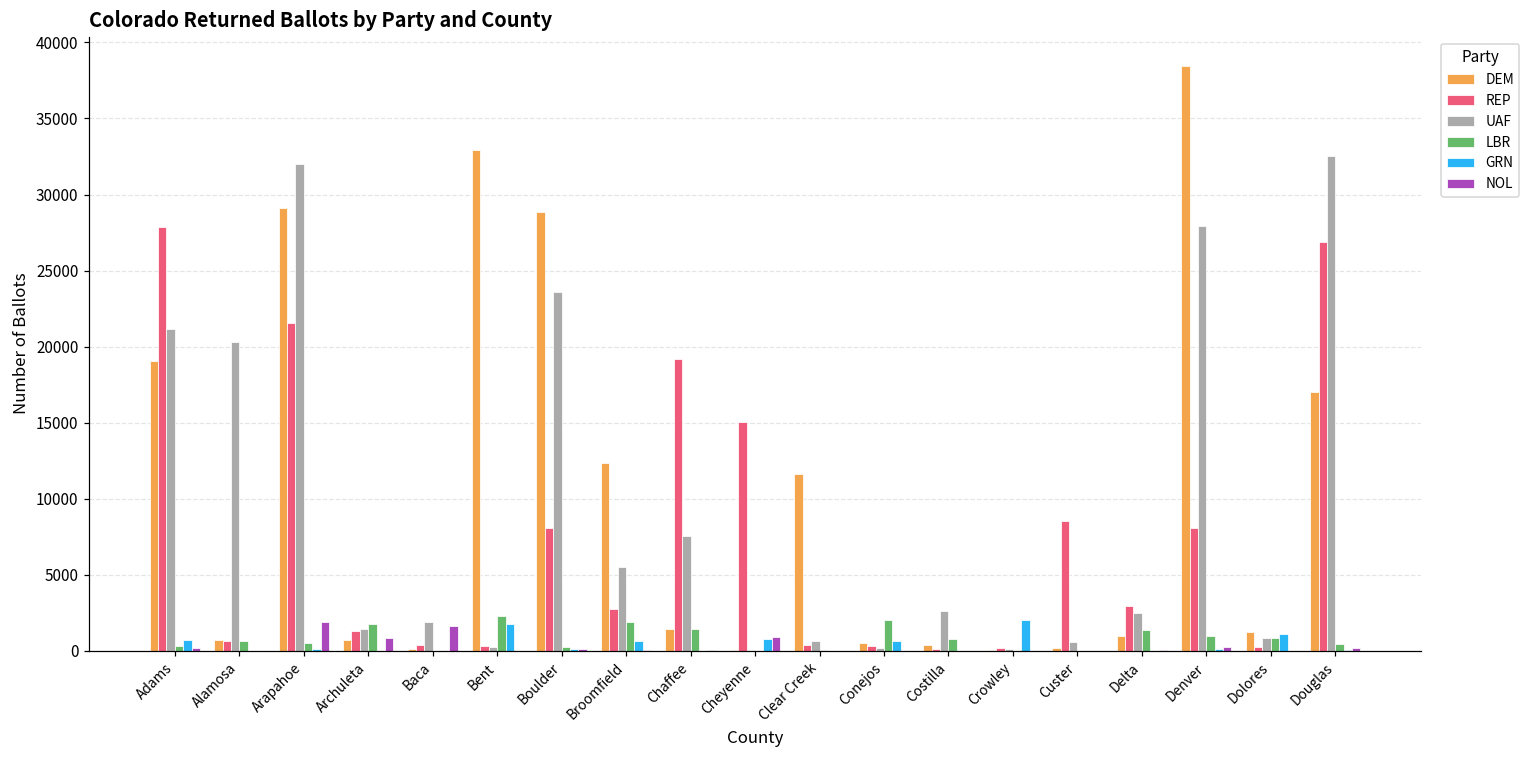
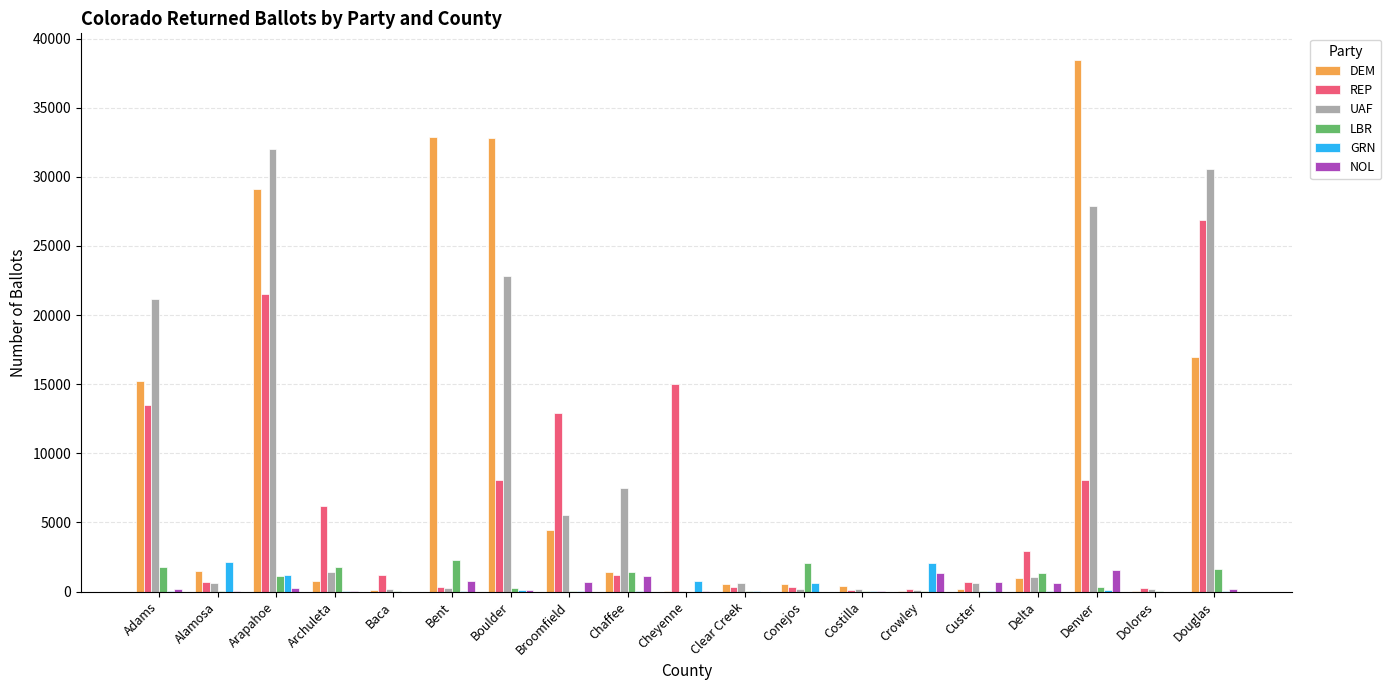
DEM, Adams: 19100 -> 15200
REP, Adams: 27900 -> 13500
LBR, Adams: 300 -> 1700
GRN, Adams: 700 -> 100
DEM, Alamosa: 700 -> 1500
UAF, Alamosa: 20300 -> 600
LBR, Alamosa: 600 -> 0
GRN, Alamosa: 0 -> 2100
LBR, Arapahoe: 500 -> 1200
GRN, Arapahoe: 100 -> 1200
NOL, Arapahoe: 1900 -> 200
REP, Archuleta: 1300 -> 6200
NOL, Archuleta: 800 -> 0
REP, Baca: 400 -> 1200
UAF, Baca: 1900 -> 200
NOL, Baca: 1600 -> 0
GRN, Bent: 1800 -> 0
NOL, Bent: 0 -> 800
DEM, Boulder: 28900 -> 32800
UAF, Boulder: 23600 -> 22800
DEM, Broomfield: 12300 -> 4400
REP, Broomfield: 2700 -> 12900
LBR, Broomfield: 1900 -> 100
GRN, Broomfield: 600 -> 0
NOL, Broomfield: 0 -> 700
REP, Chaffee: 19200 -> 1200
NOL, Chaffee: 0 -> 1100
NOL, Cheyenne: 900 -> 0
DEM, Clear Creek: 11600 -> 600
UAF, Costilla: 2600 -> 200
LBR, Costilla: 800 -> 0
NOL, Crowley: 0 -> 1400
REP, Custer: 8600 -> 700
NOL, Custer: 0 -> 700
UAF, Delta: 2500 -> 1100
NOL, Delta: 0 -> 600
LBR, Denver: 1000 -> 400
NOL, Denver: 200 -> 1600
DEM, Dolores: 1200 -> 100
UAF, Dolores: 800 -> 200
LBR, Dolores: 800 -> 0
GRN, Dolores: 1100 -> 0
UAF, Douglas: 32600 -> 30600
LBR, Douglas: 400 -> 1600
